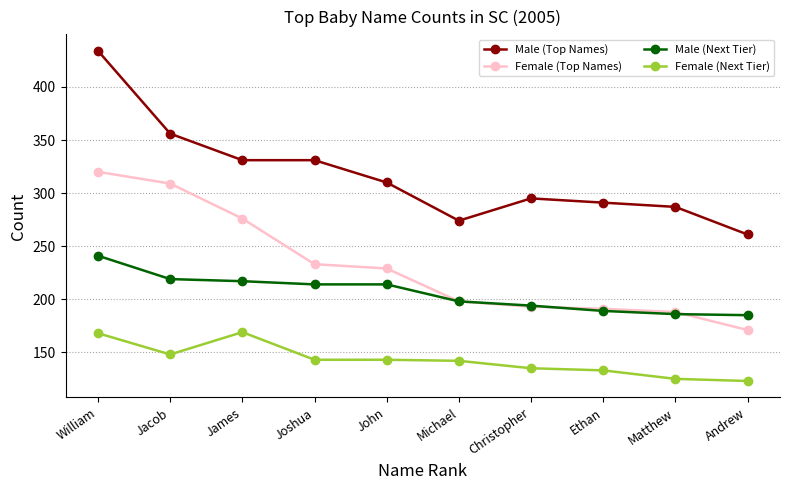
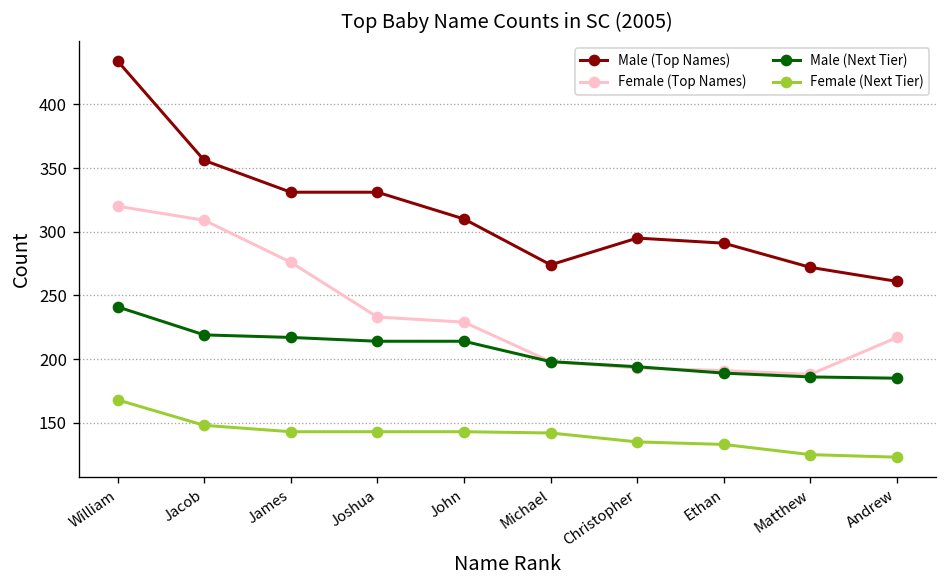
Female (Next Tier), James: 169 -> 143
Male (Top Names), Matthew: 287 -> 272
Female (Top Names), Andrew: 171 -> 217
